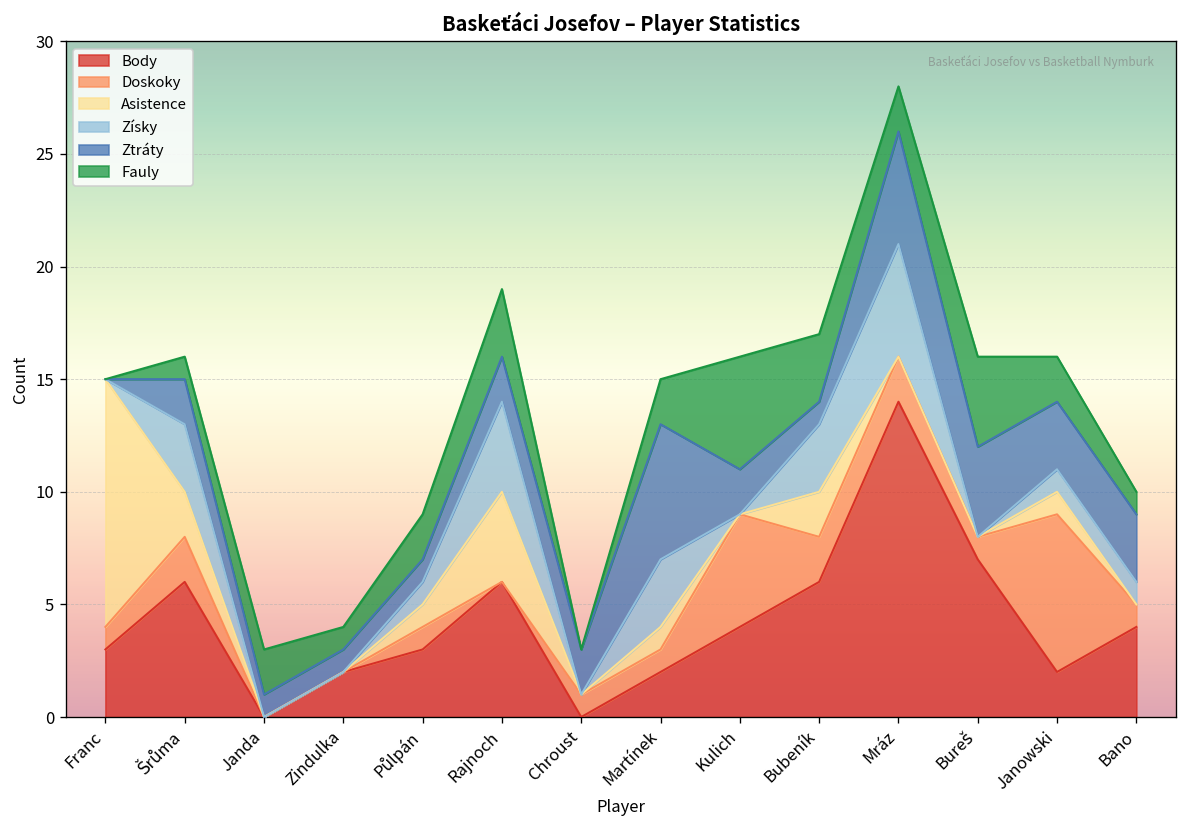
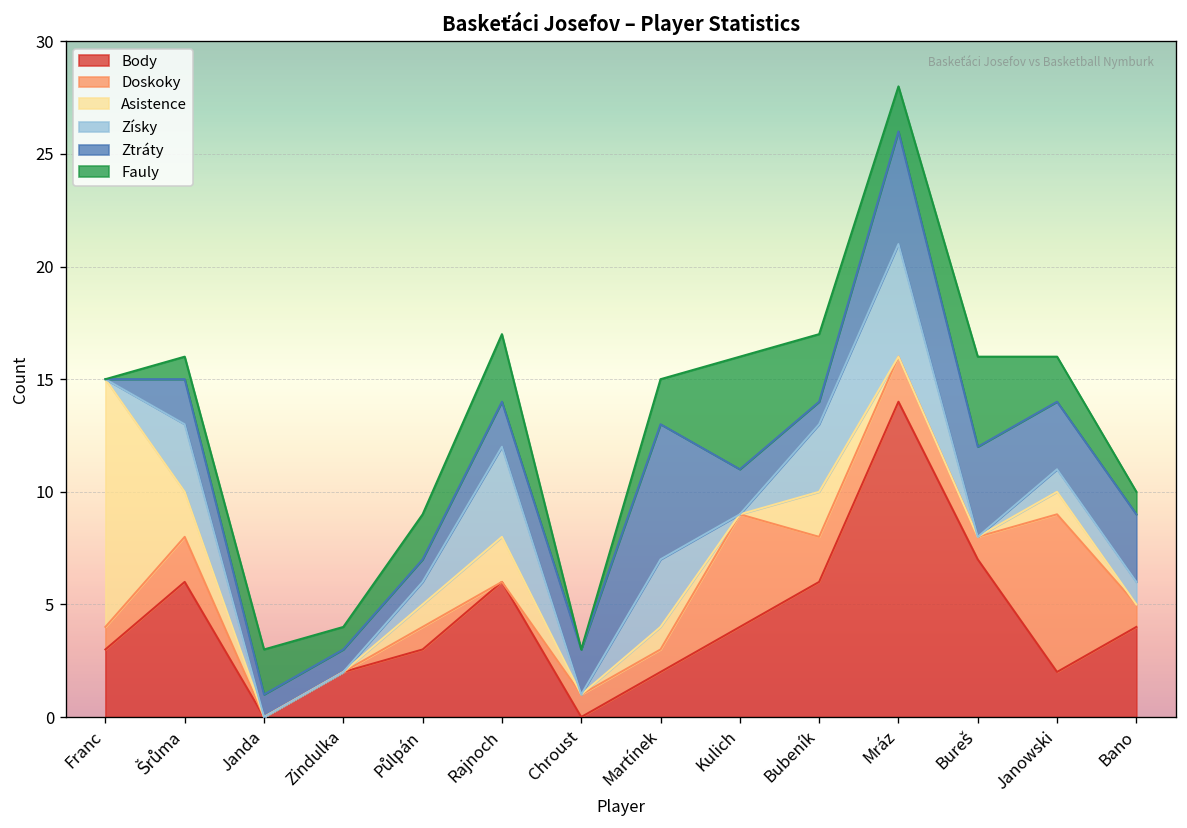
Asistence, Rajnoch: 4 -> 2
